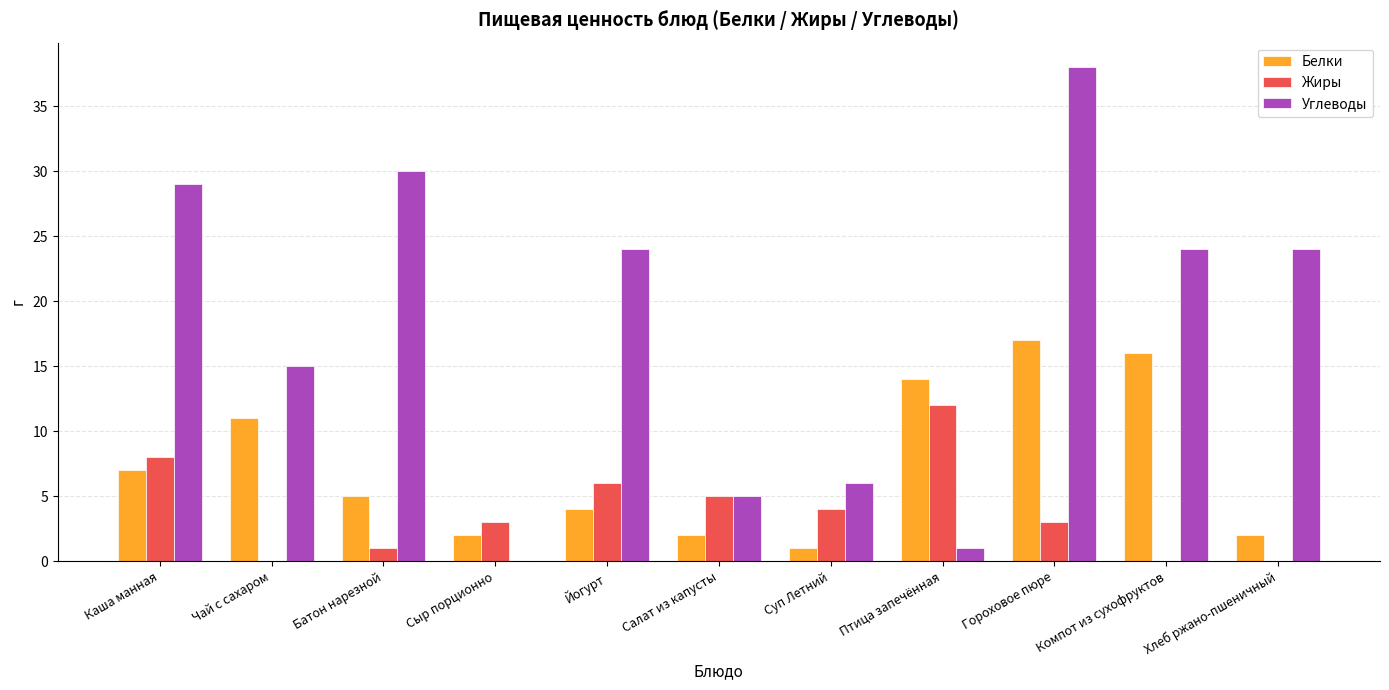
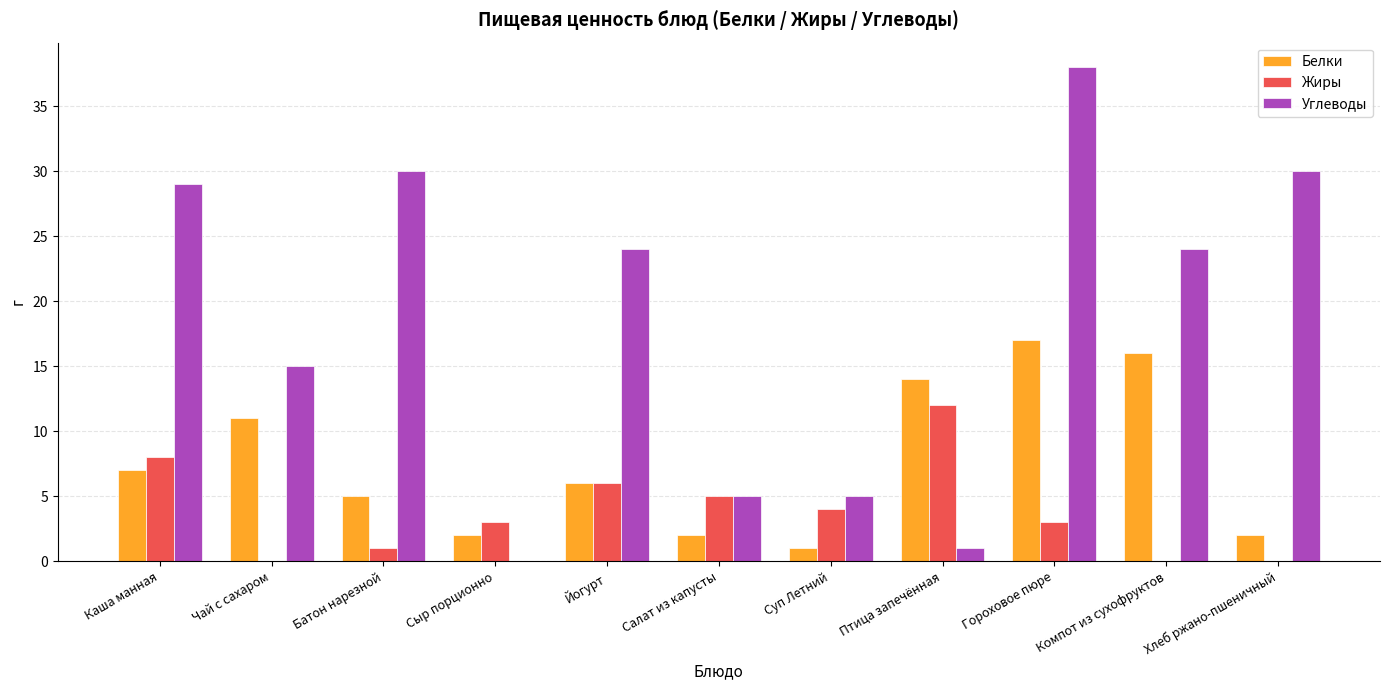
Белки, Йогурт: 4 -> 6
Углеводы, Суп Летний: 6 -> 5
Углеводы, Хлеб ржано-пшеничный: 24 -> 30
